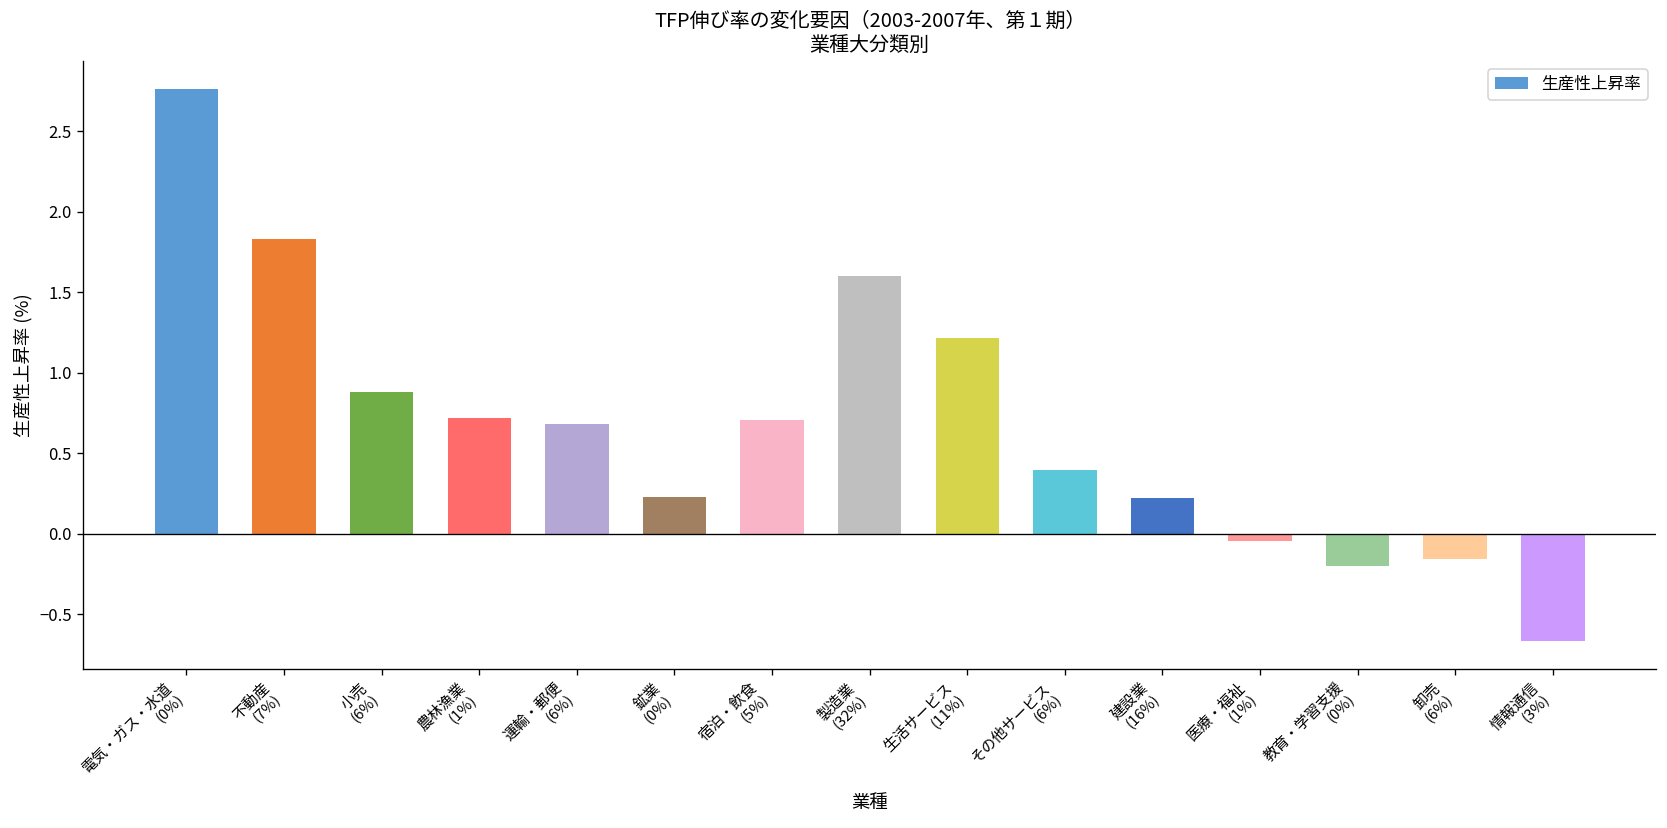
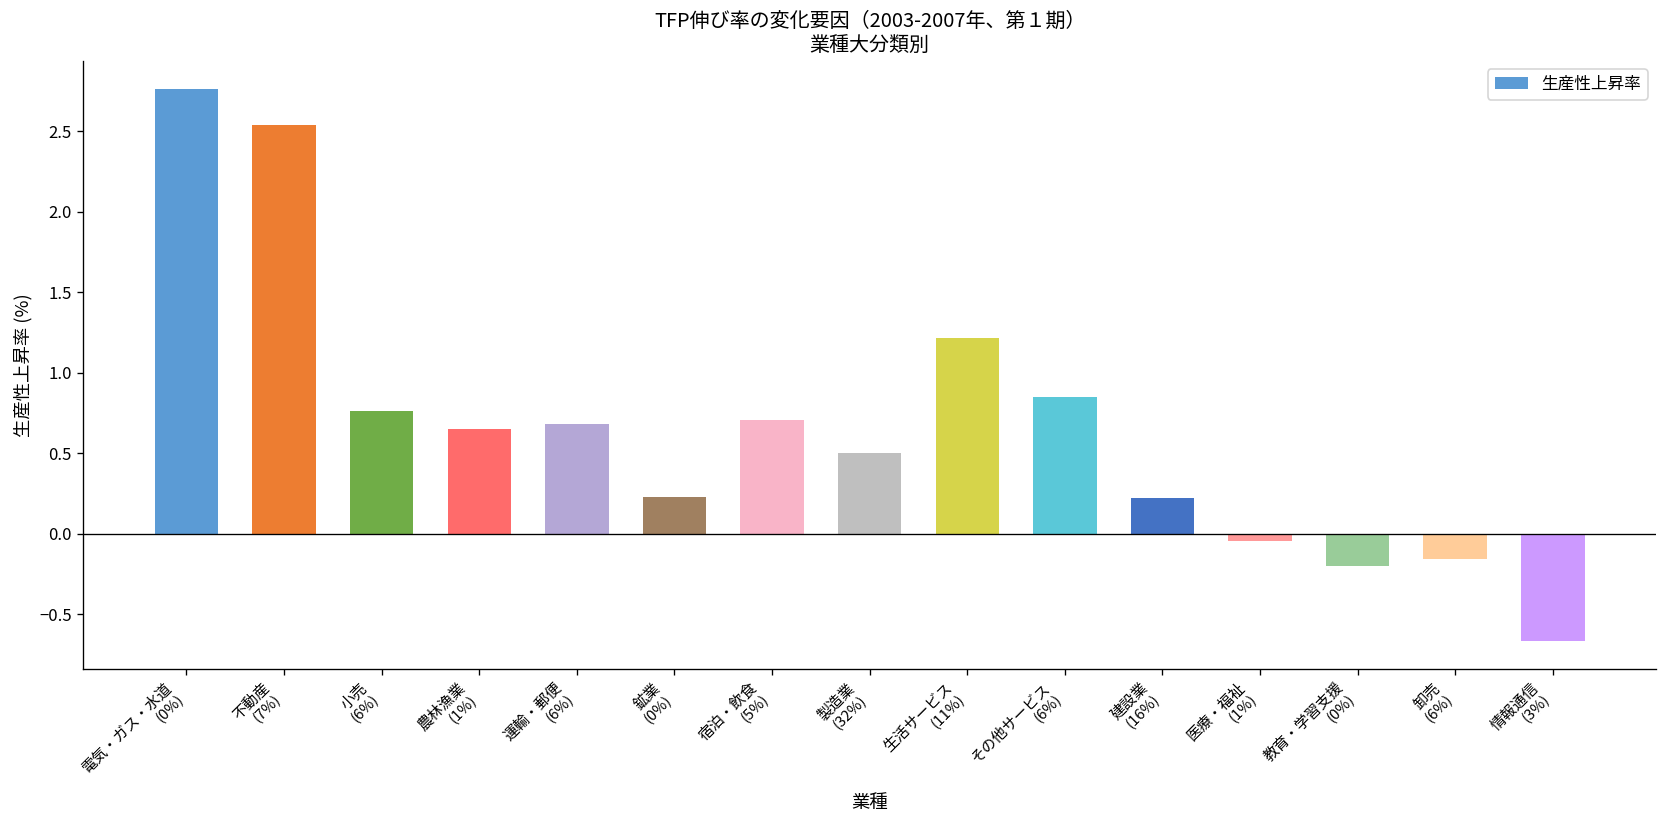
不動産 (7%): 1.83 -> 2.54
小売 (6%): 0.88 -> 0.76
農林漁業 (1%): 0.72 -> 0.65
製造業 (32%): 1.60 -> 0.50
その他サービス (6%): 0.40 -> 0.85
